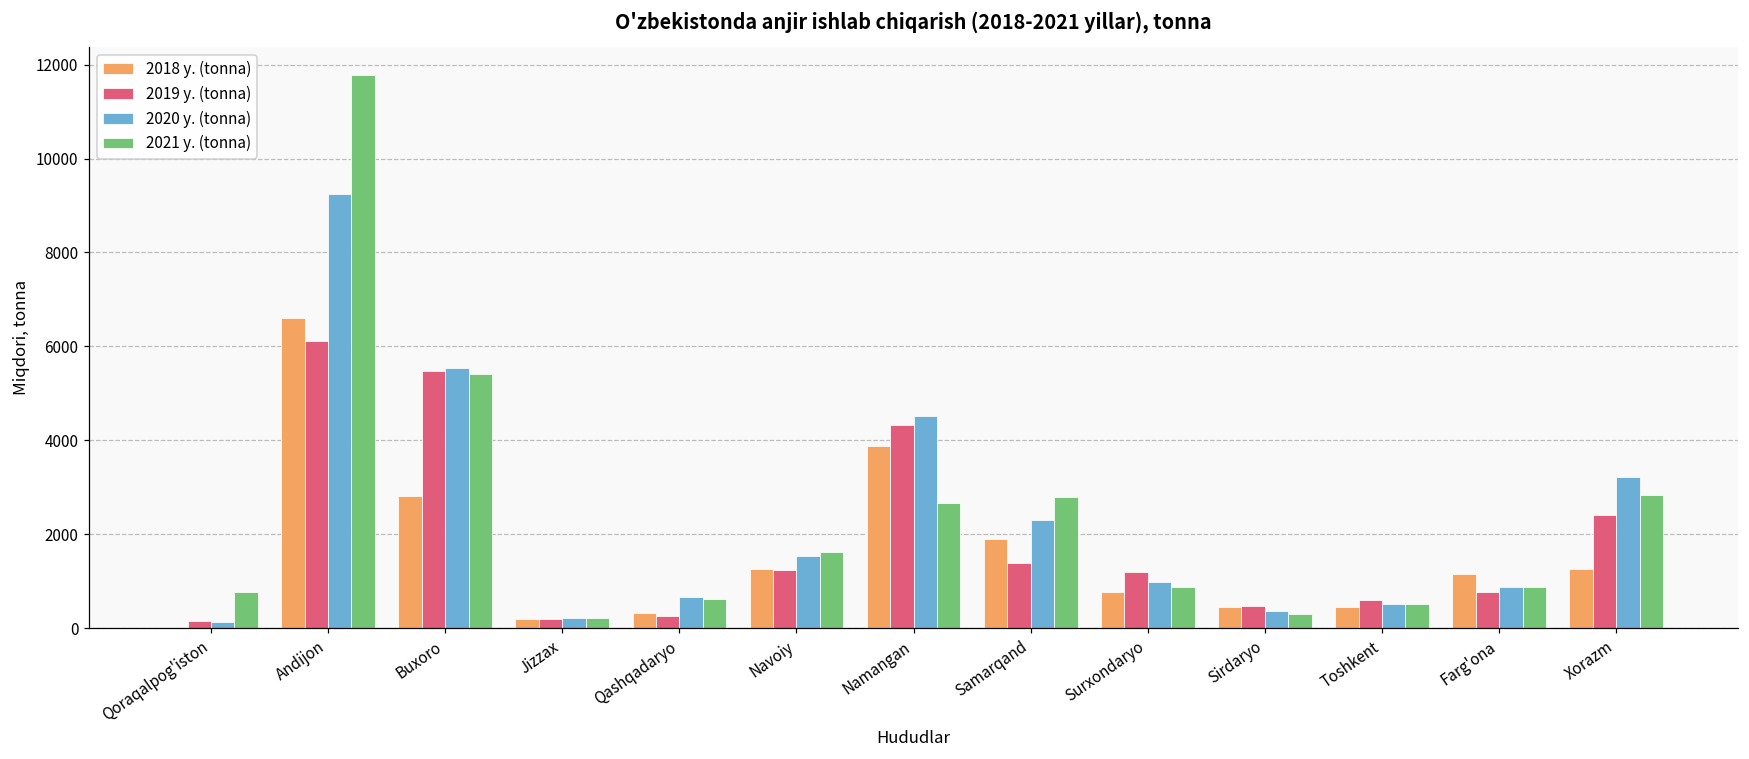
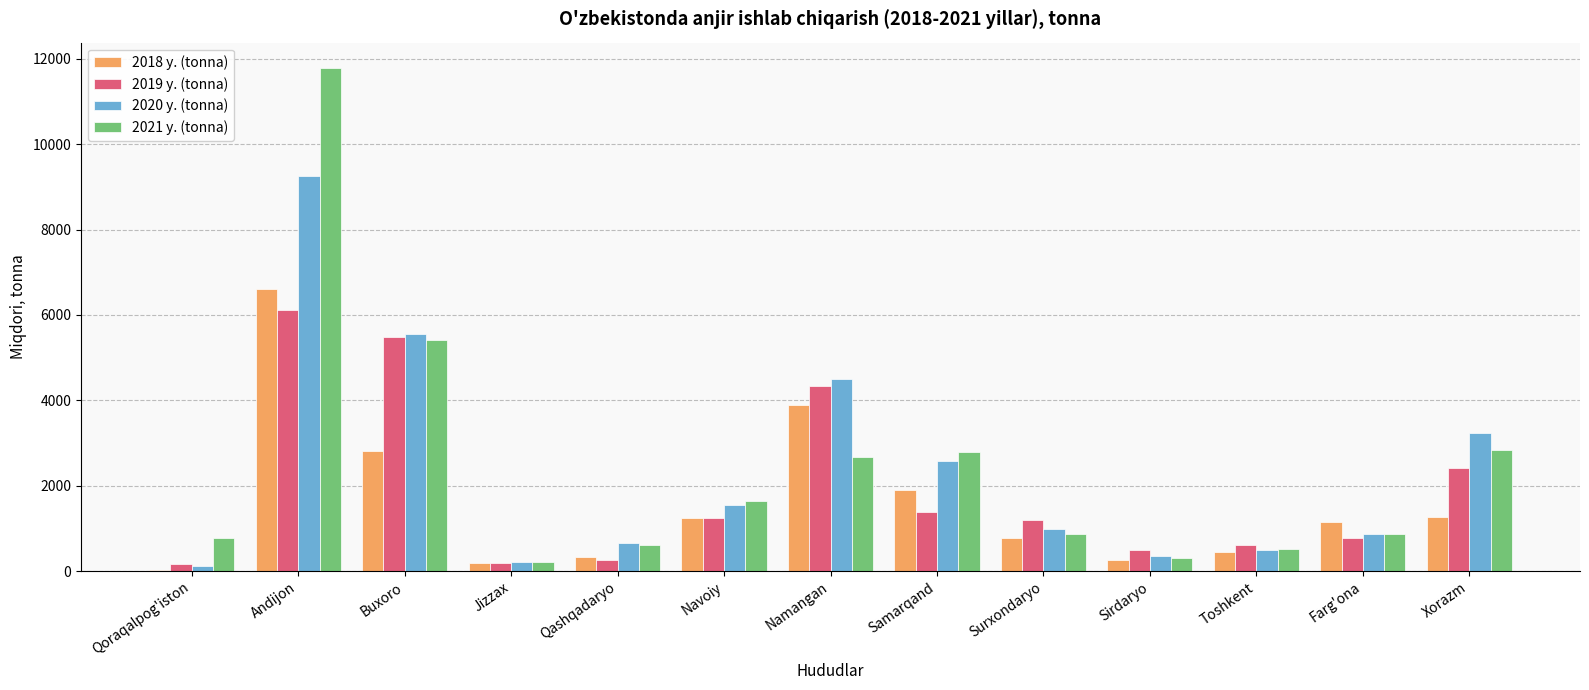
2020 y. (tonna), Samarqand: 2300 -> 2600
2018 y. (tonna), Sirdaryo: 500 -> 300
